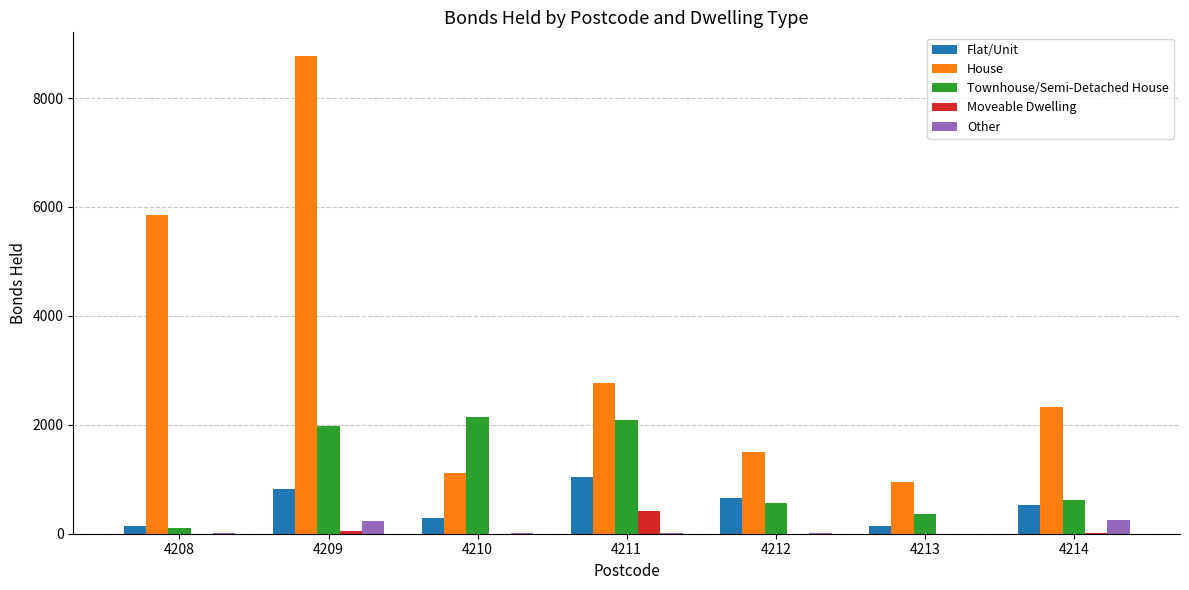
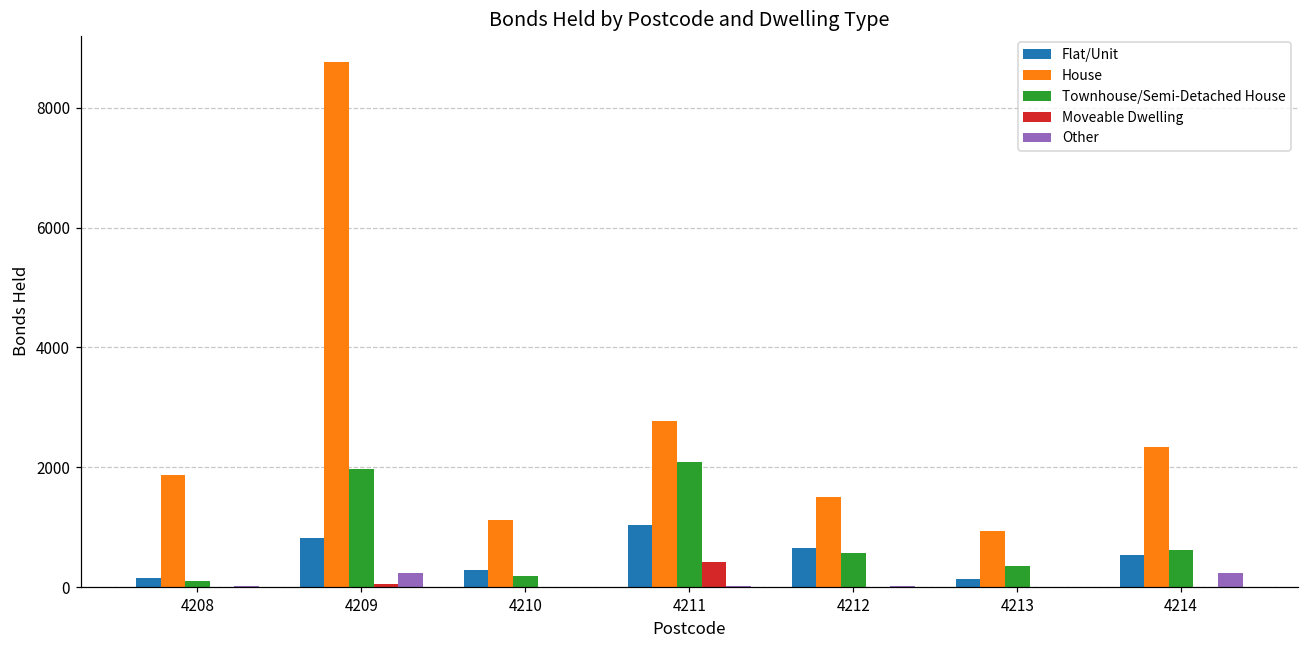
House, 4208: 5900 -> 1900
Townhouse/Semi-Detached House, 4210: 2200 -> 200
